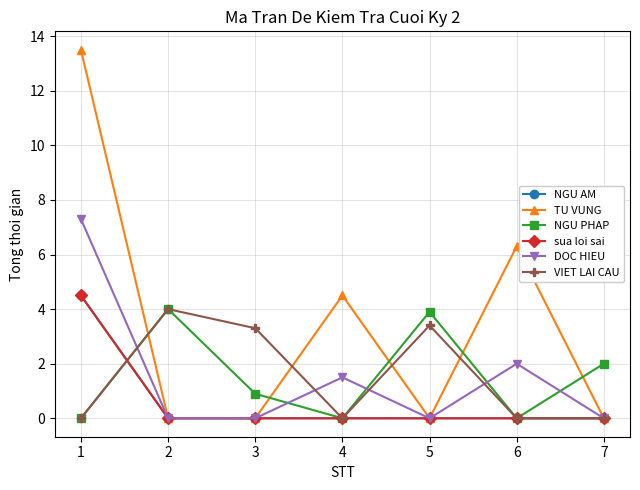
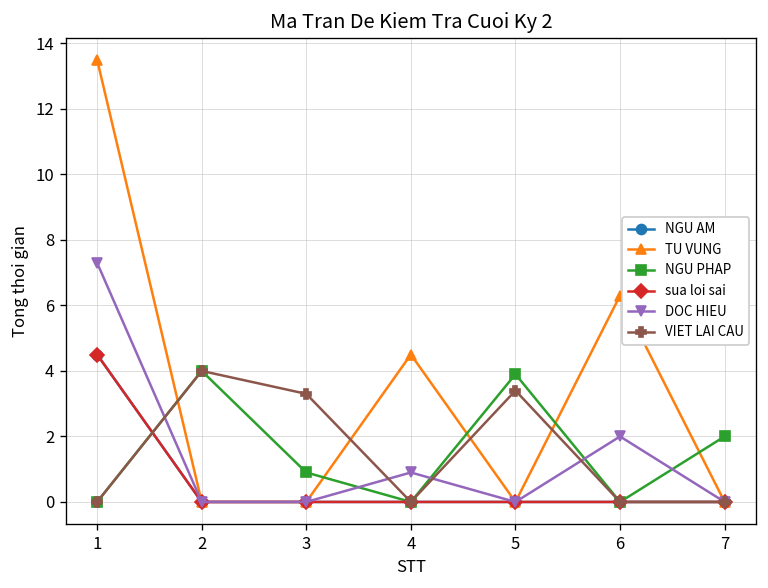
DOC HIEU, 4: 1.5 -> 0.9
